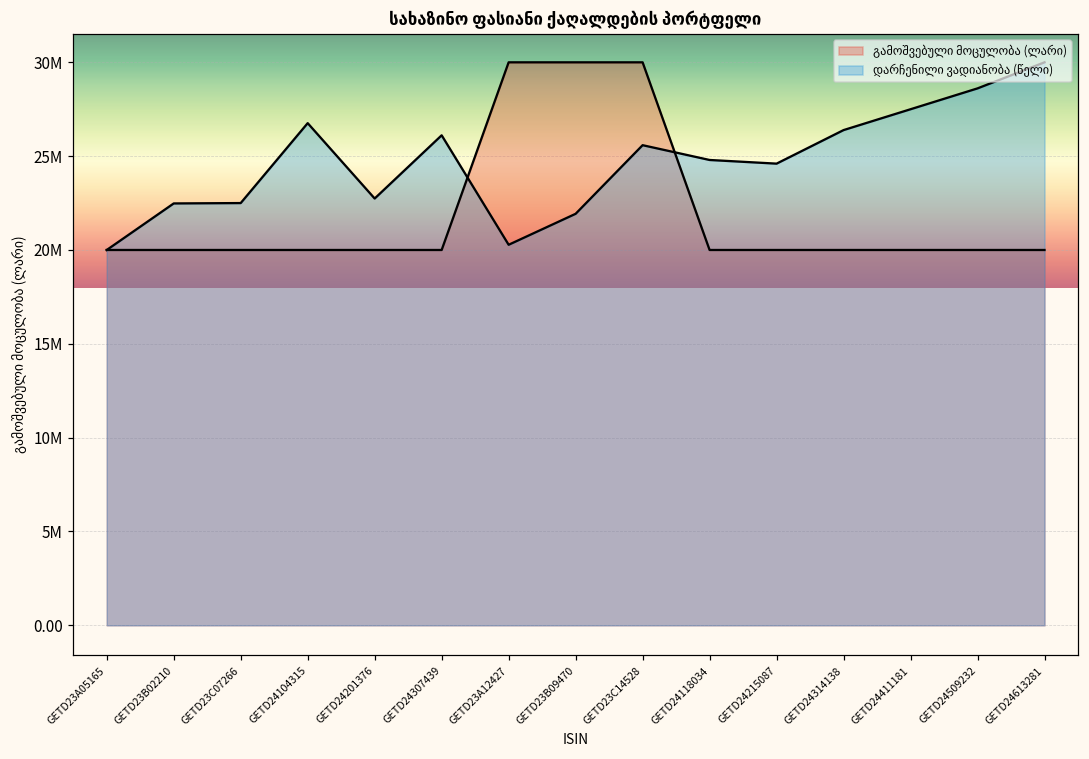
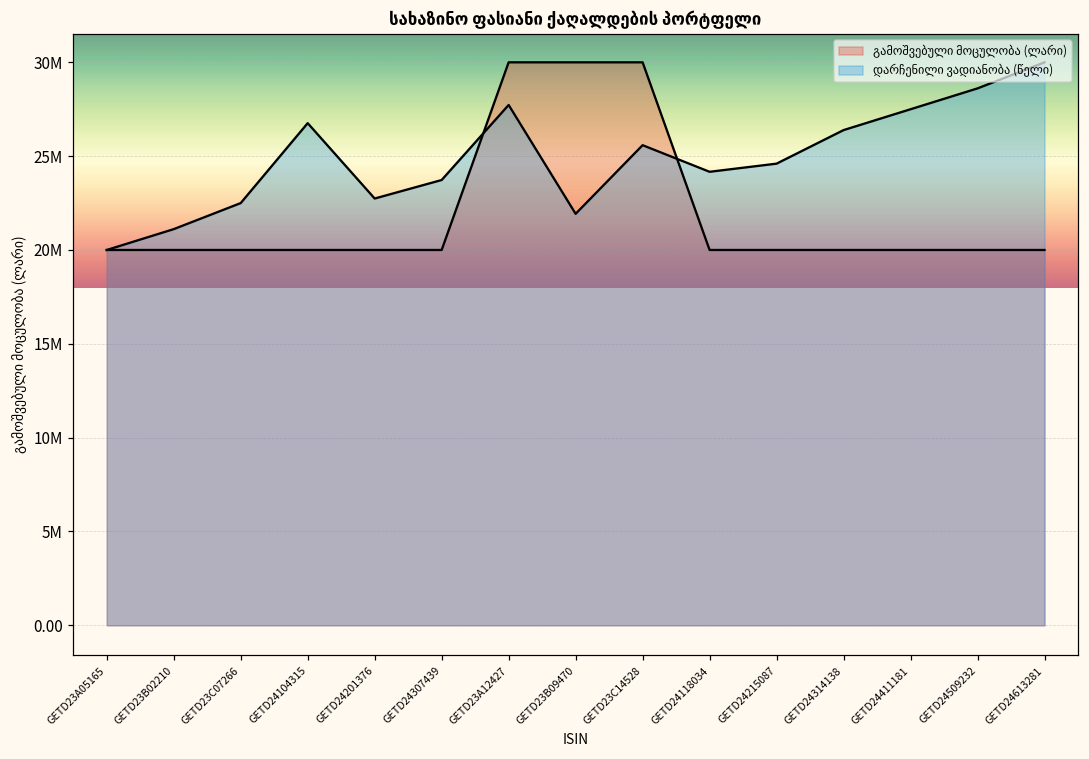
დარჩენილი ვადიანობა (წელი), GETD23B02210: 22500000 -> 21100000
დარჩენილი ვადიანობა (წელი), GETD24307439: 26100000 -> 23700000
დარჩენილი ვადიანობა (წელი), GETD23A12427: 20300000 -> 27700000
დარჩენილი ვადიანობა (წელი), GETD24118034: 24800000 -> 24200000
